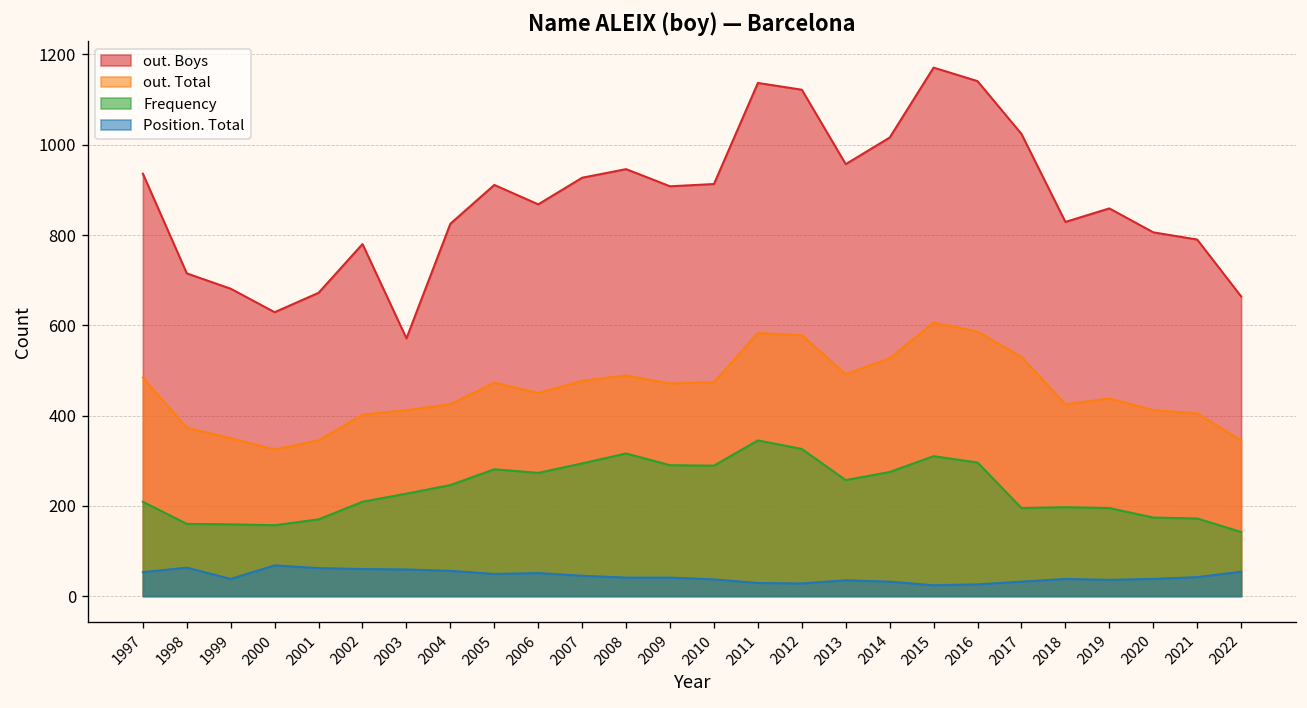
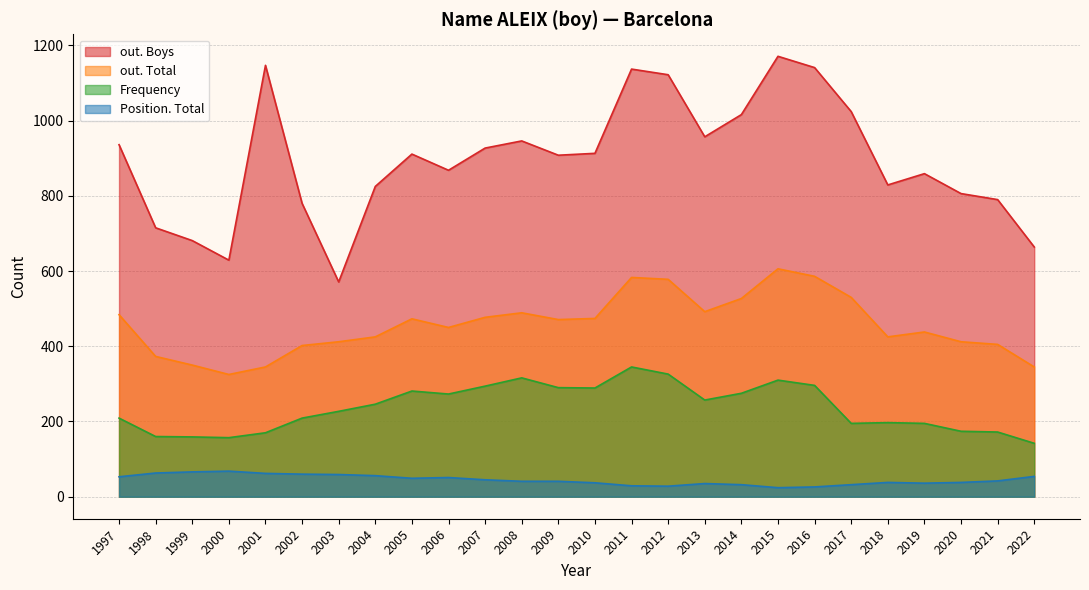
Position. Total, 1999: 40 -> 70
out. Boys, 2001: 670 -> 1150
